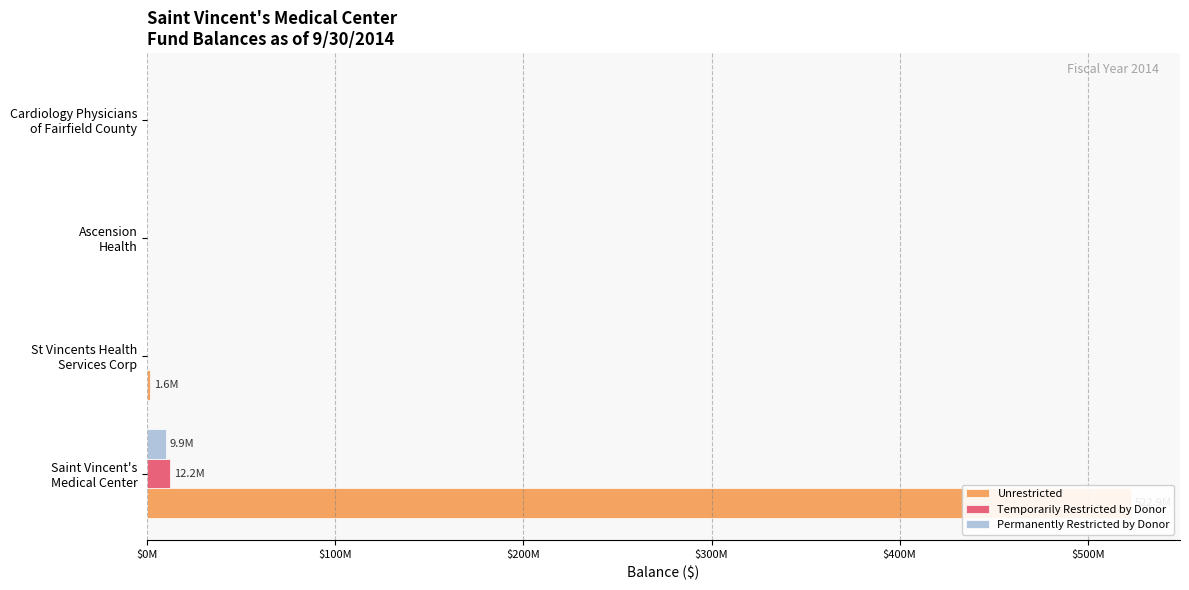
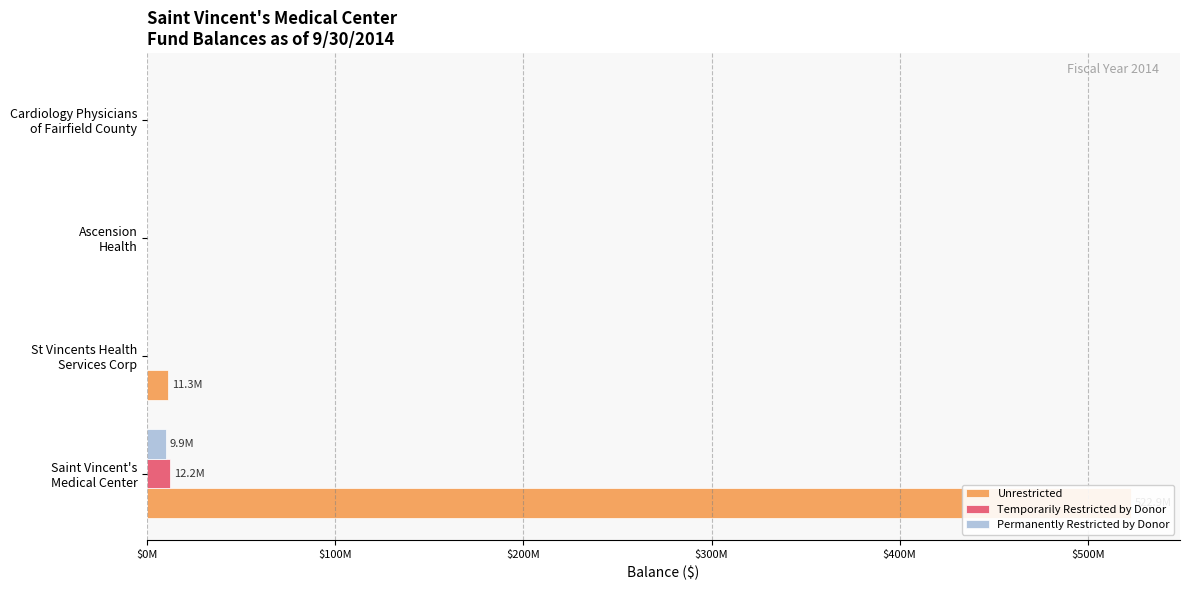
Unrestricted, St Vincents Health Services Corp: 1.6M -> 11.3M
